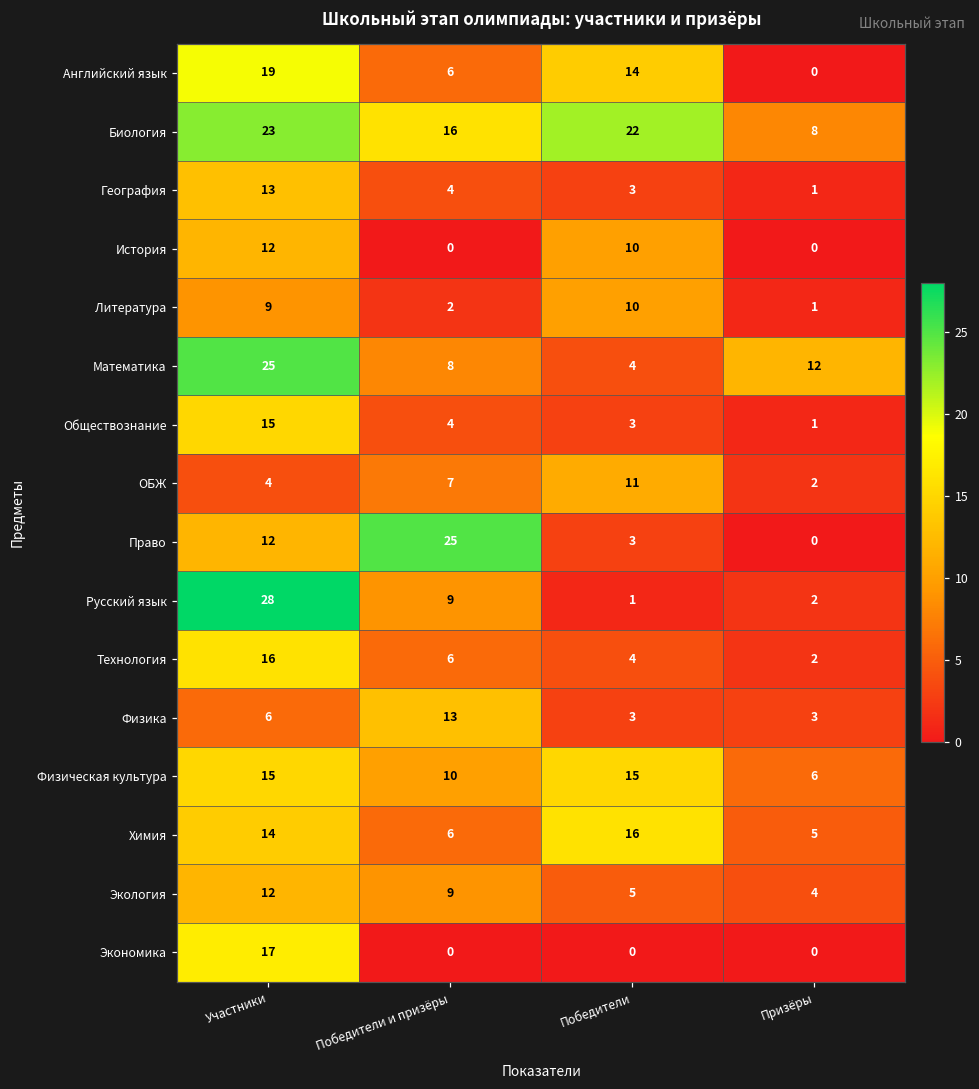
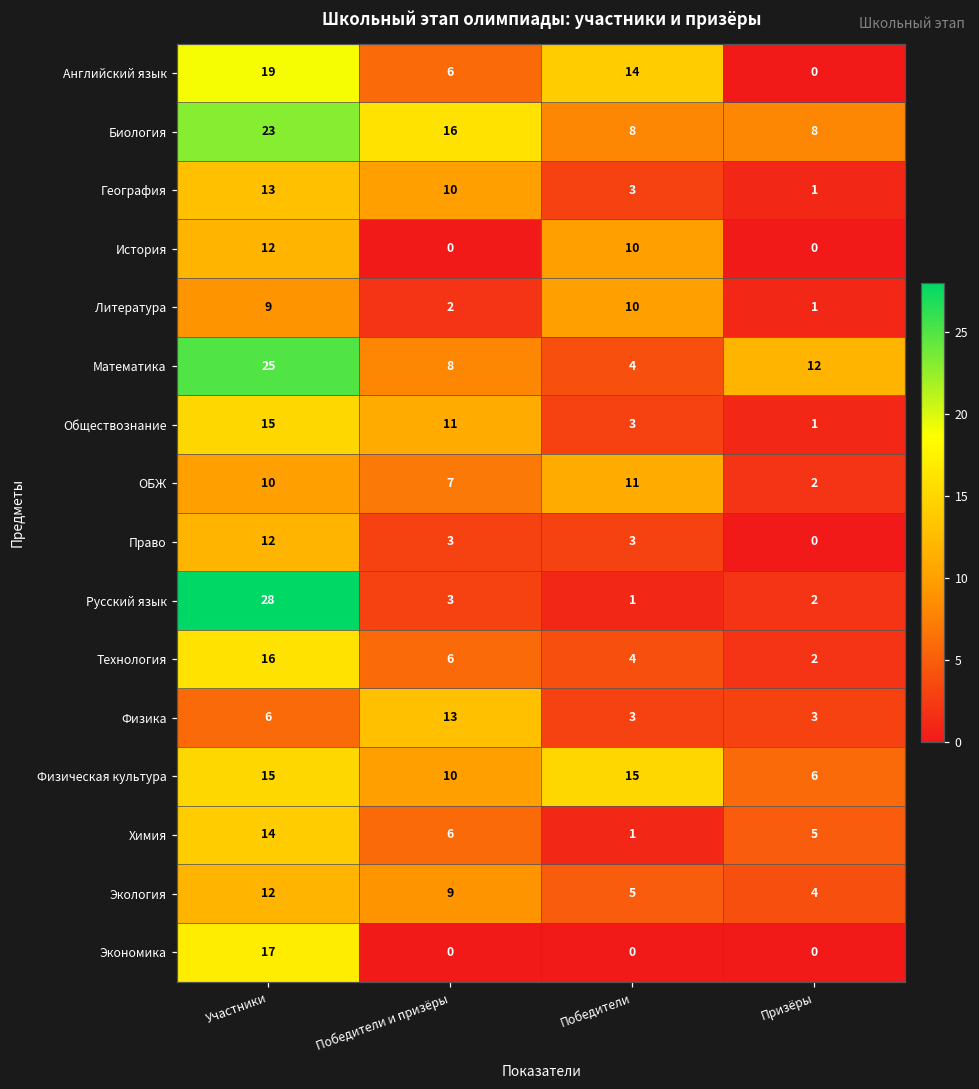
Биология, Победители: 22 -> 8
География, Победители и призёры: 4 -> 10
Обществознание, Победители и призёры: 4 -> 11
ОБЖ, Участники: 4 -> 10
Право, Победители и призёры: 25 -> 3
Русский язык, Победители и призёры: 9 -> 3
Химия, Победители: 16 -> 1
